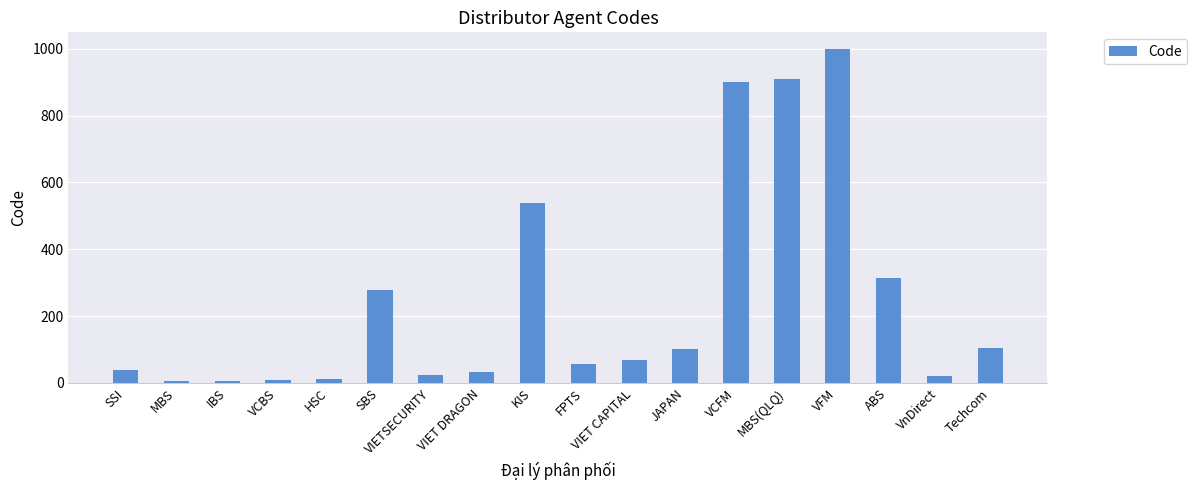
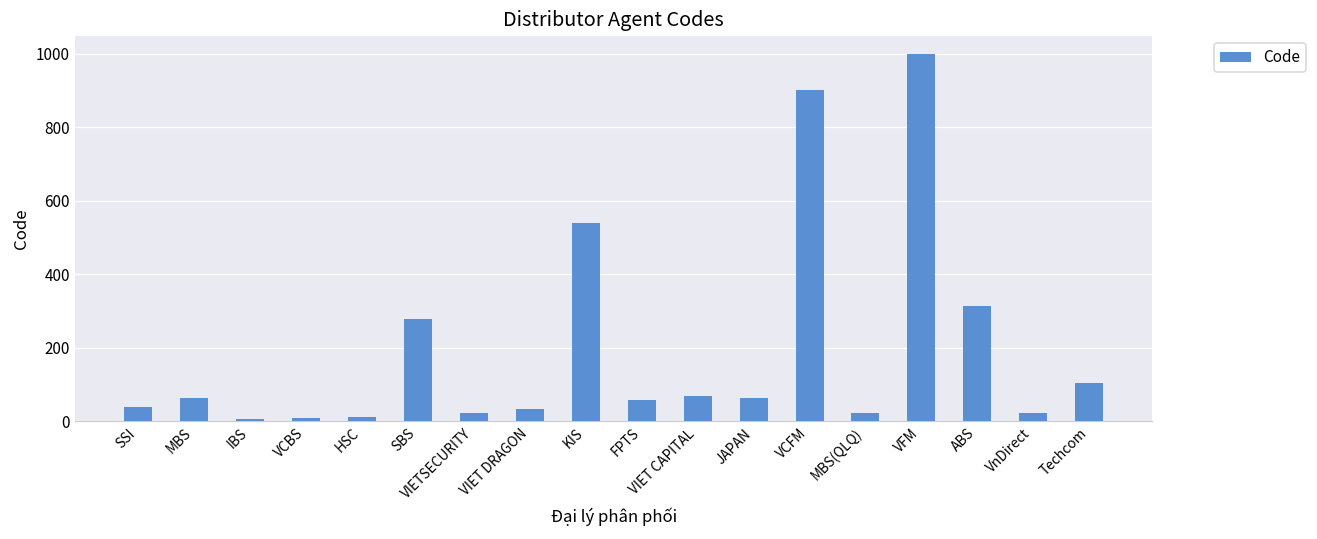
MBS: 10 -> 60
JAPAN: 100 -> 60
MBS(QLQ): 910 -> 20
